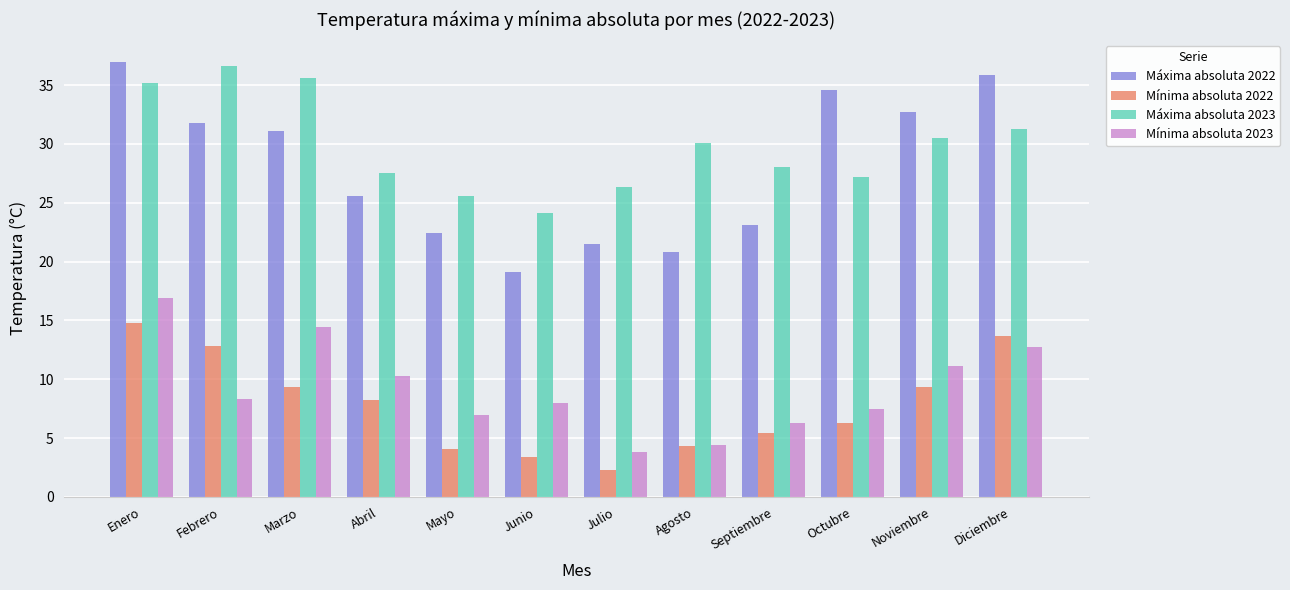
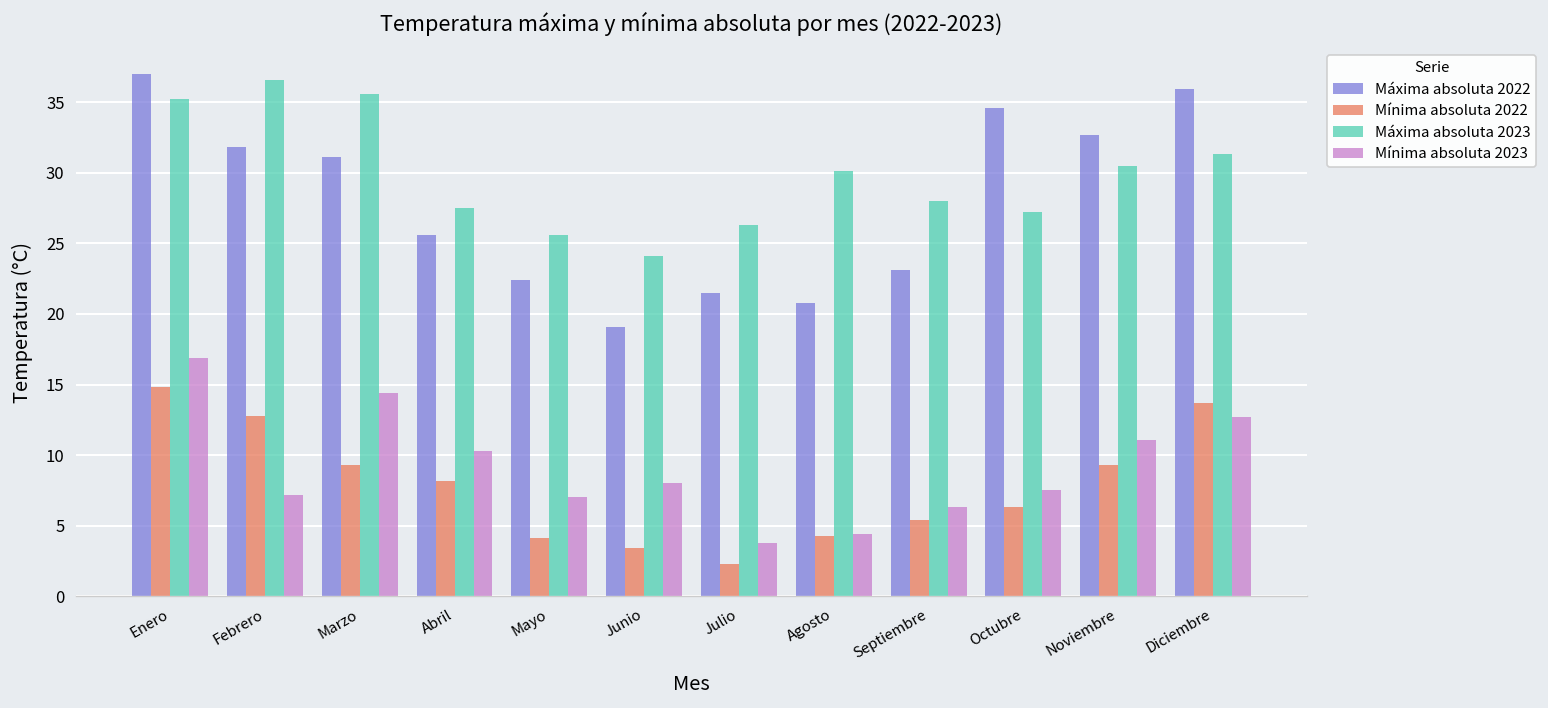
Mínima absoluta 2023, Febrero: 8.3 -> 7.2
